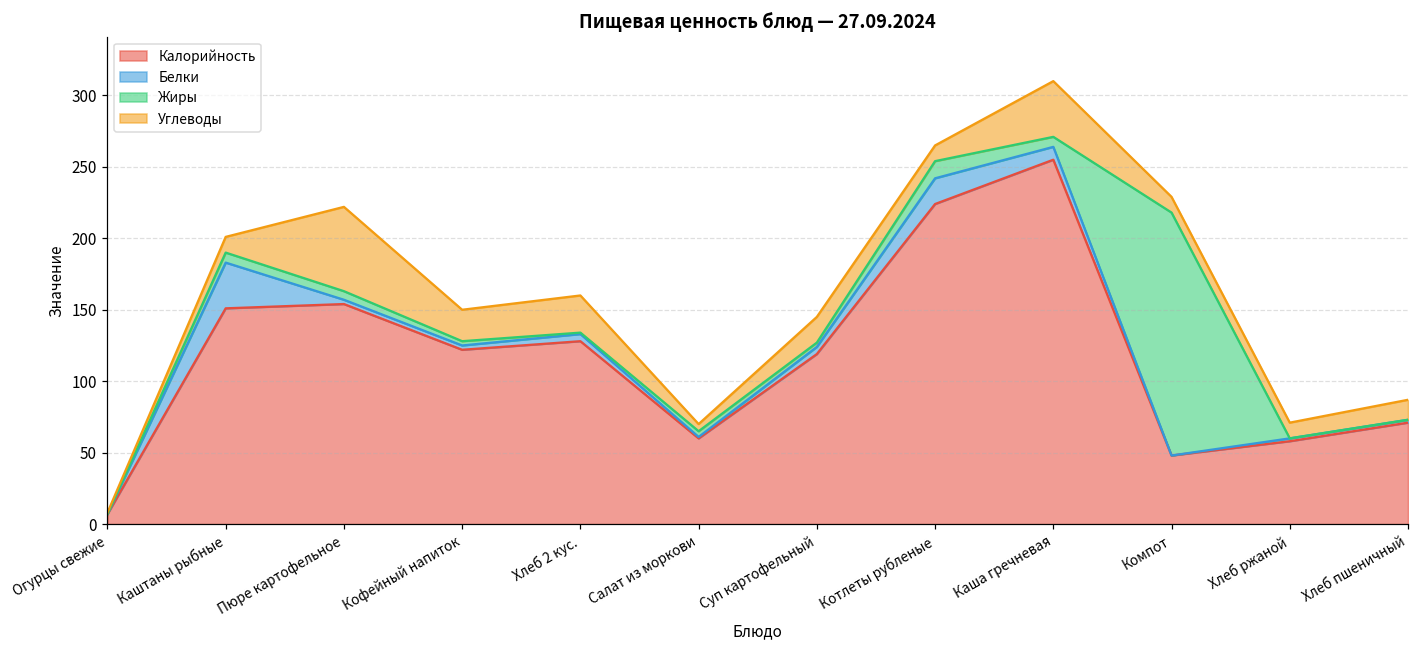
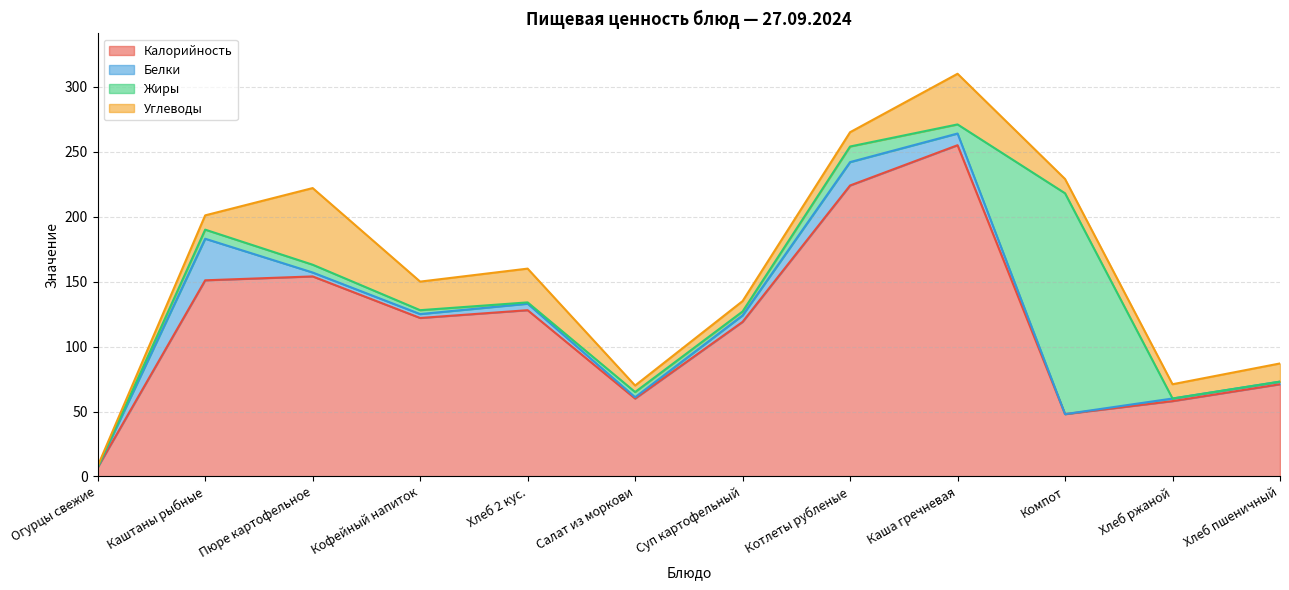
Углеводы, Суп картофельный: 18 -> 8
